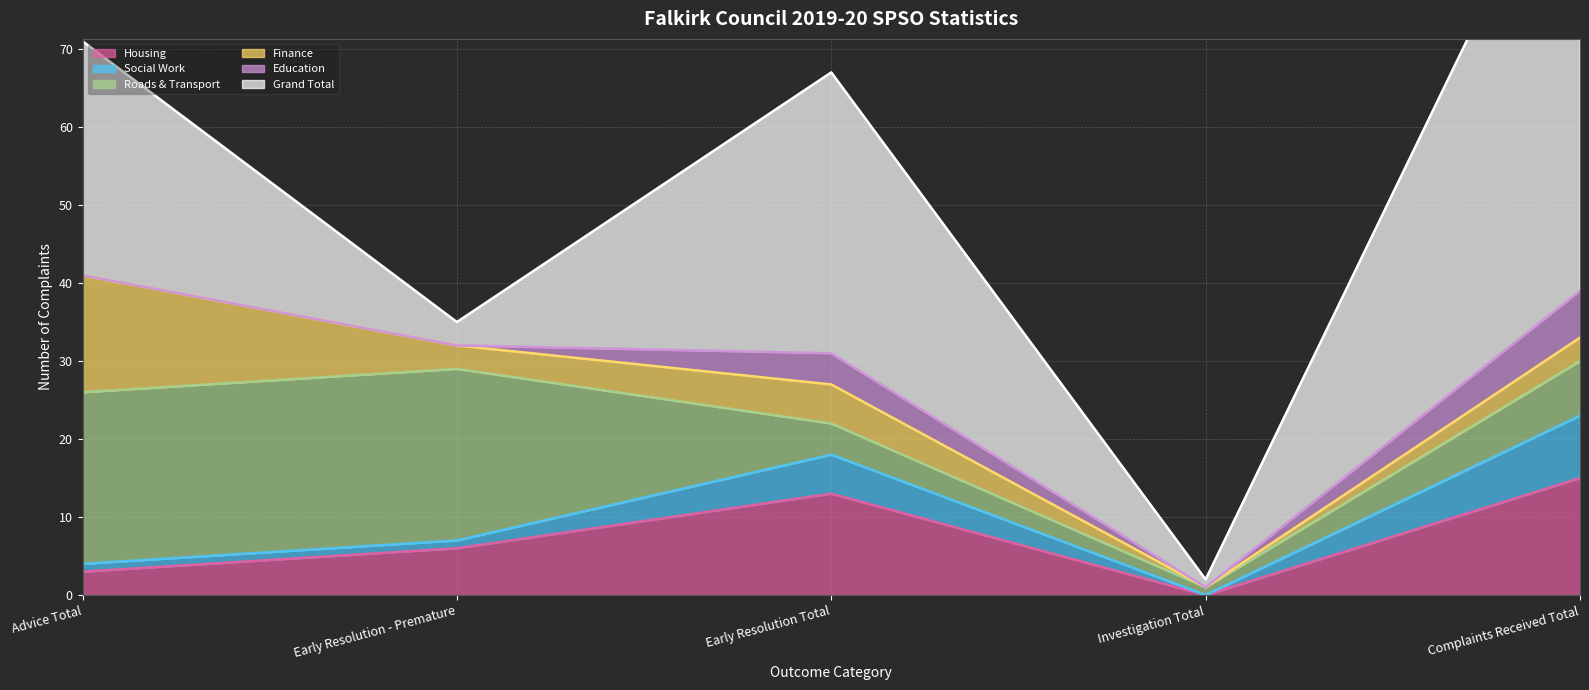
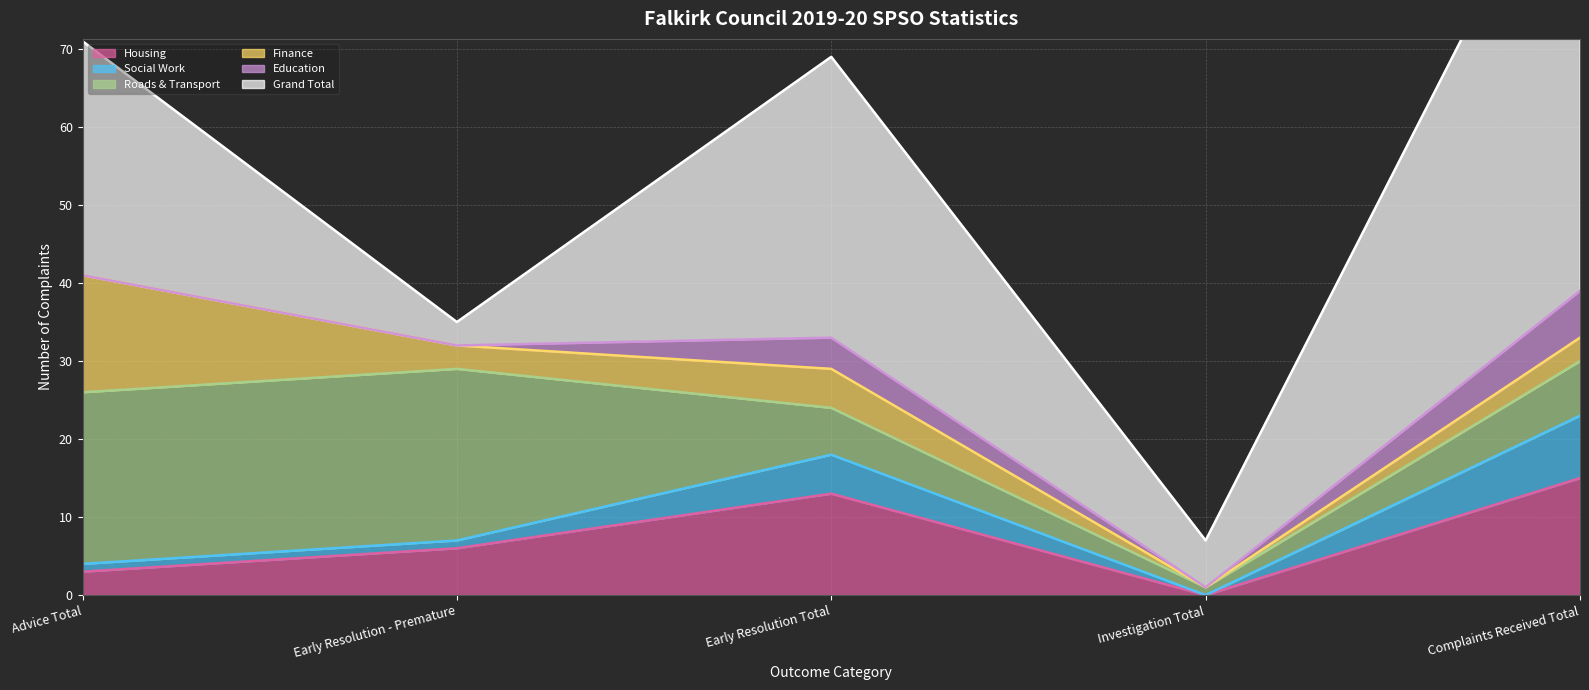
Roads & Transport, Early Resolution Total: 4 -> 6
Grand Total, Investigation Total: 1 -> 6
